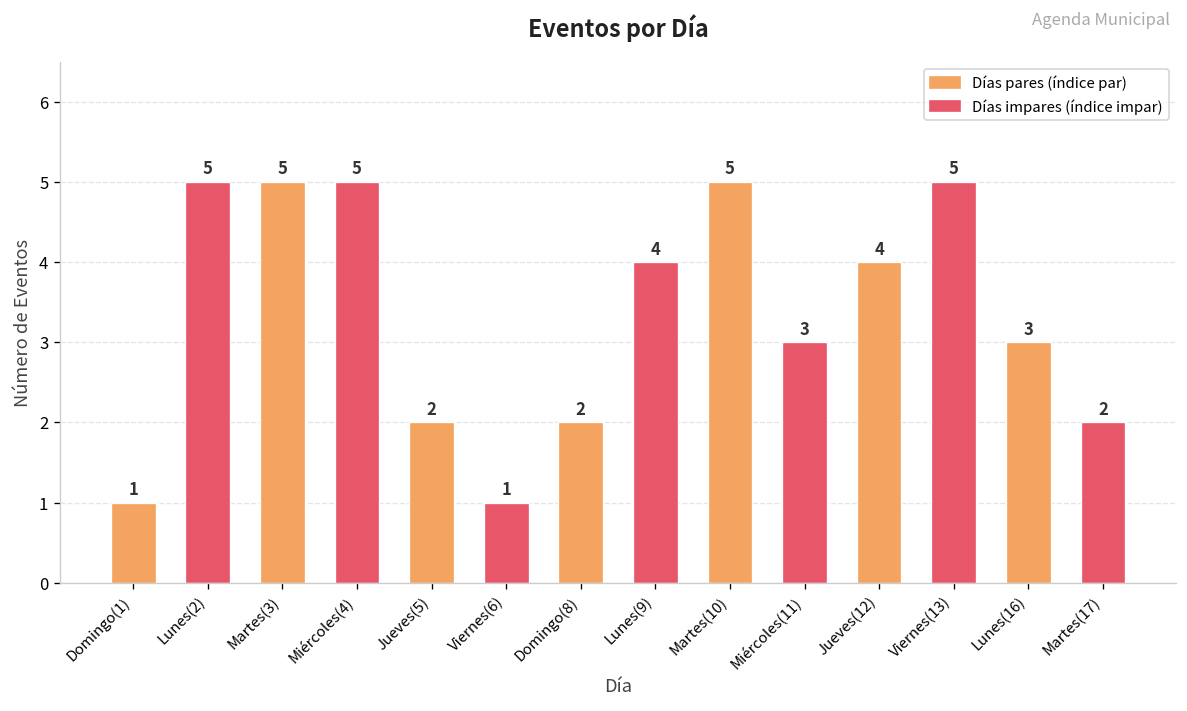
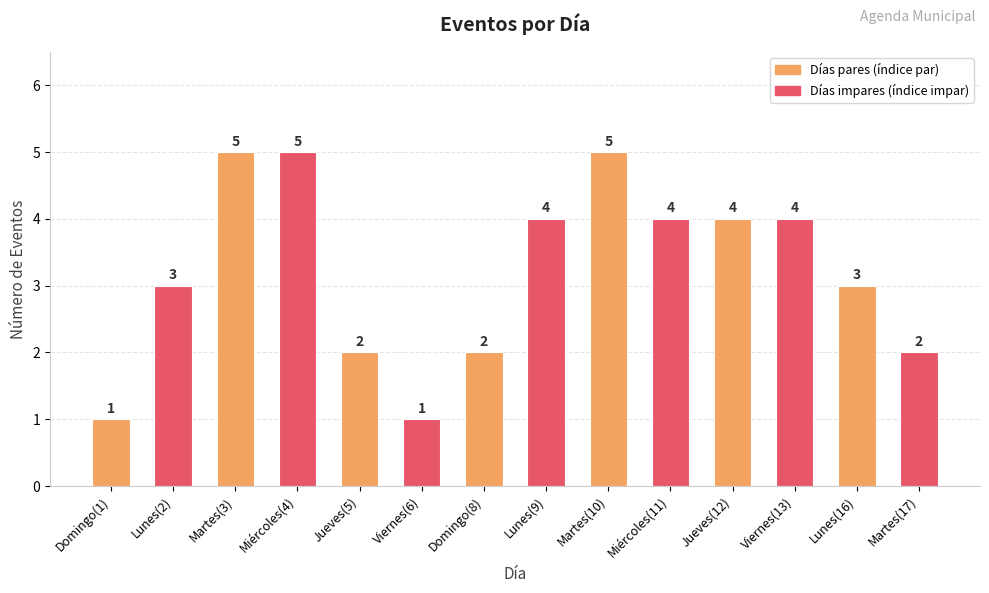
Lunes(2): 5 -> 3
Miércoles(11): 3 -> 4
Viernes(13): 5 -> 4
